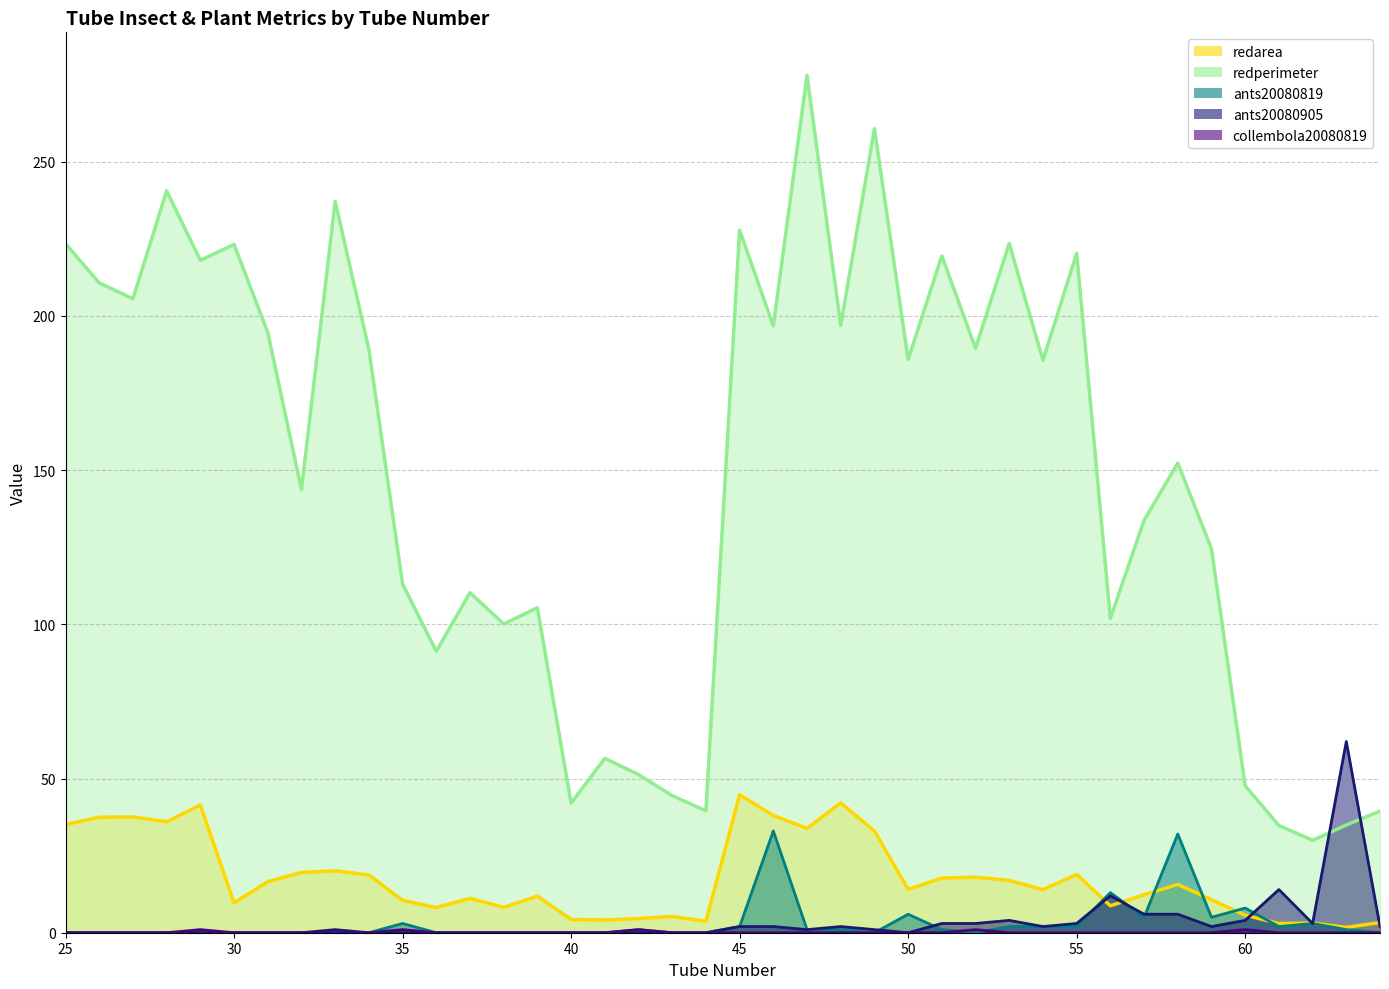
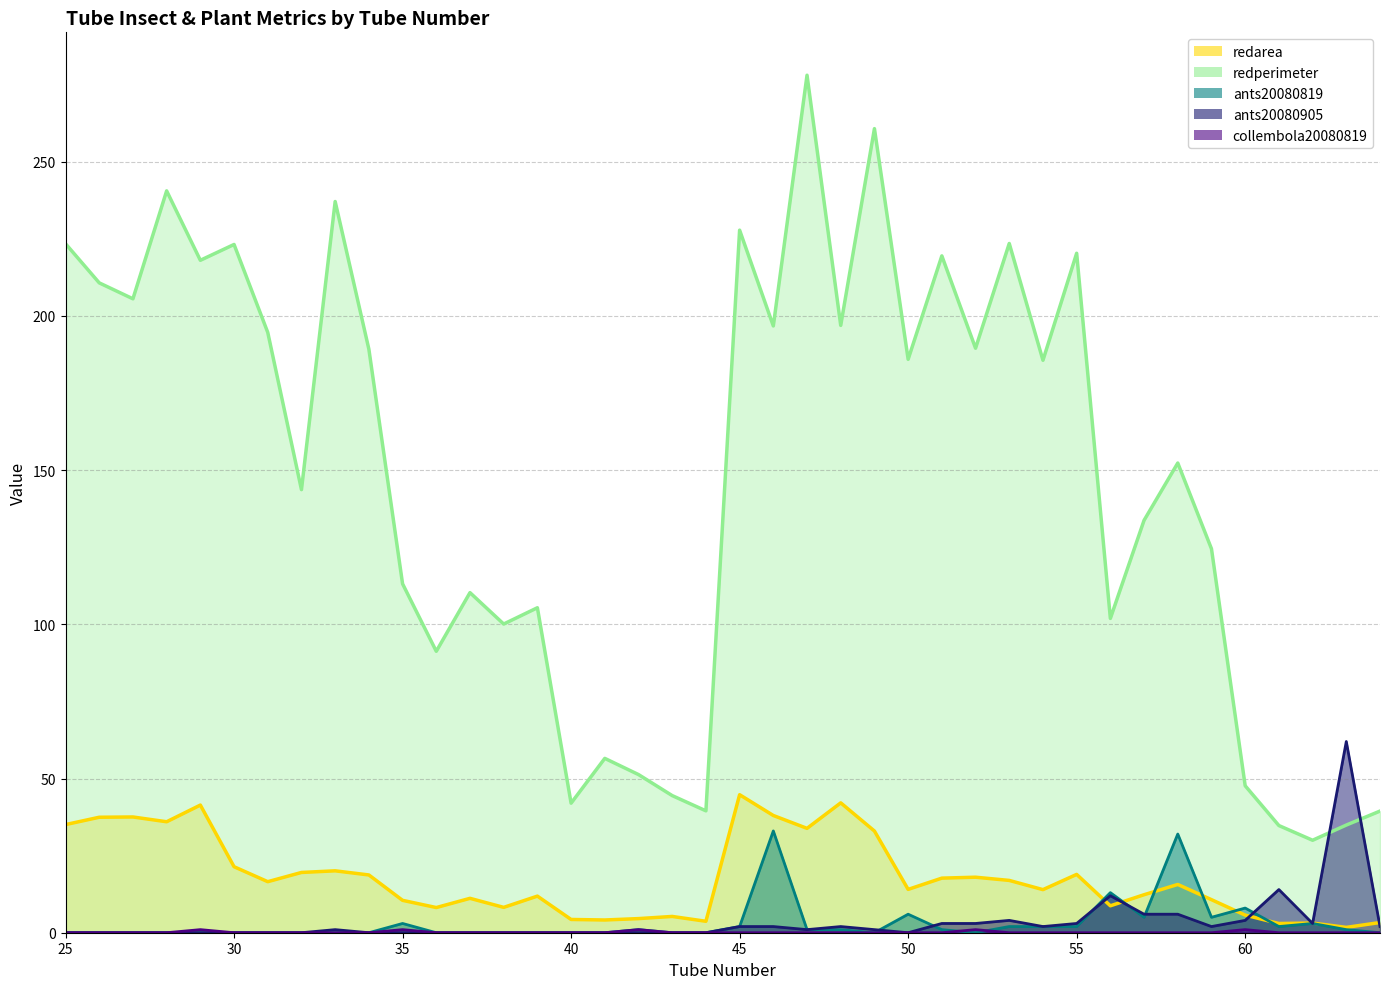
redarea, 30: 10 -> 21
